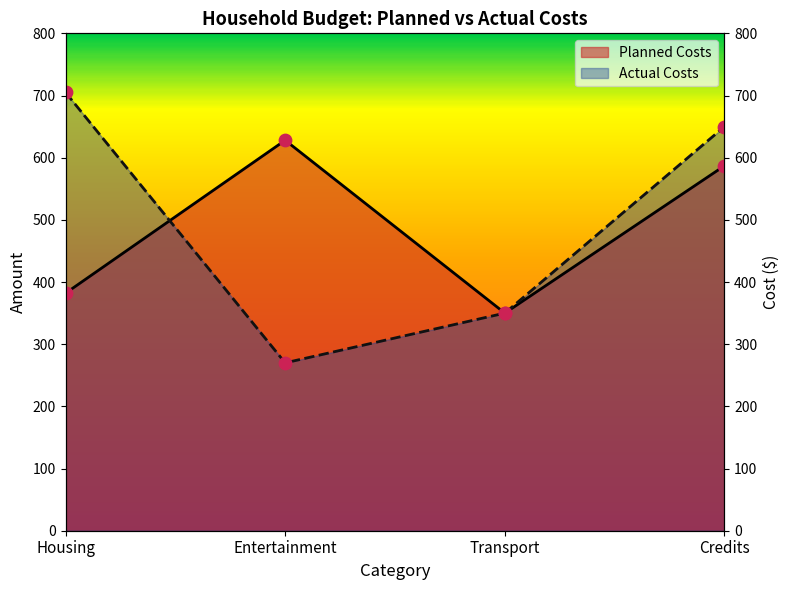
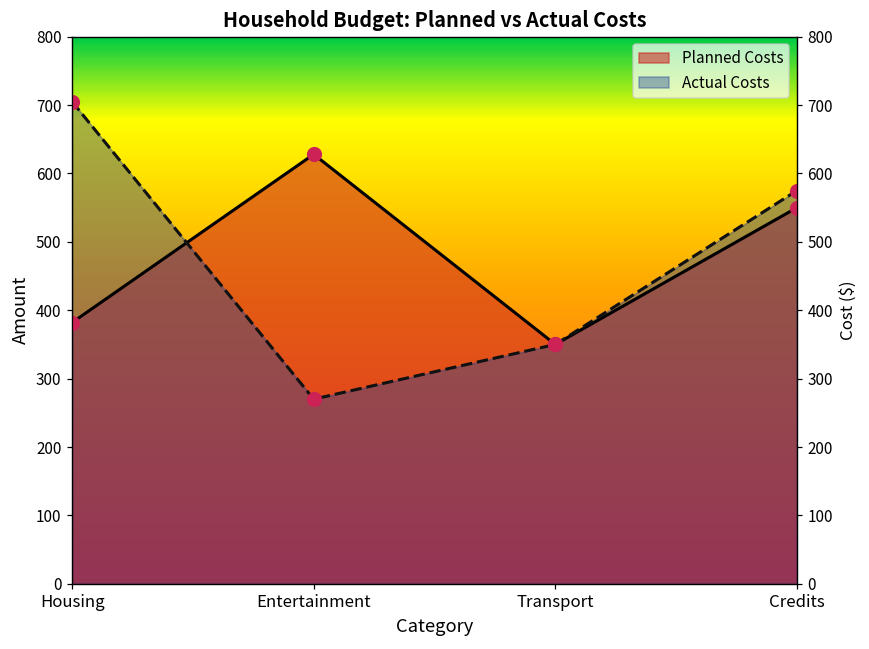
Planned Costs, Credits: 590 -> 550
Actual Costs, Credits: 650 -> 580
